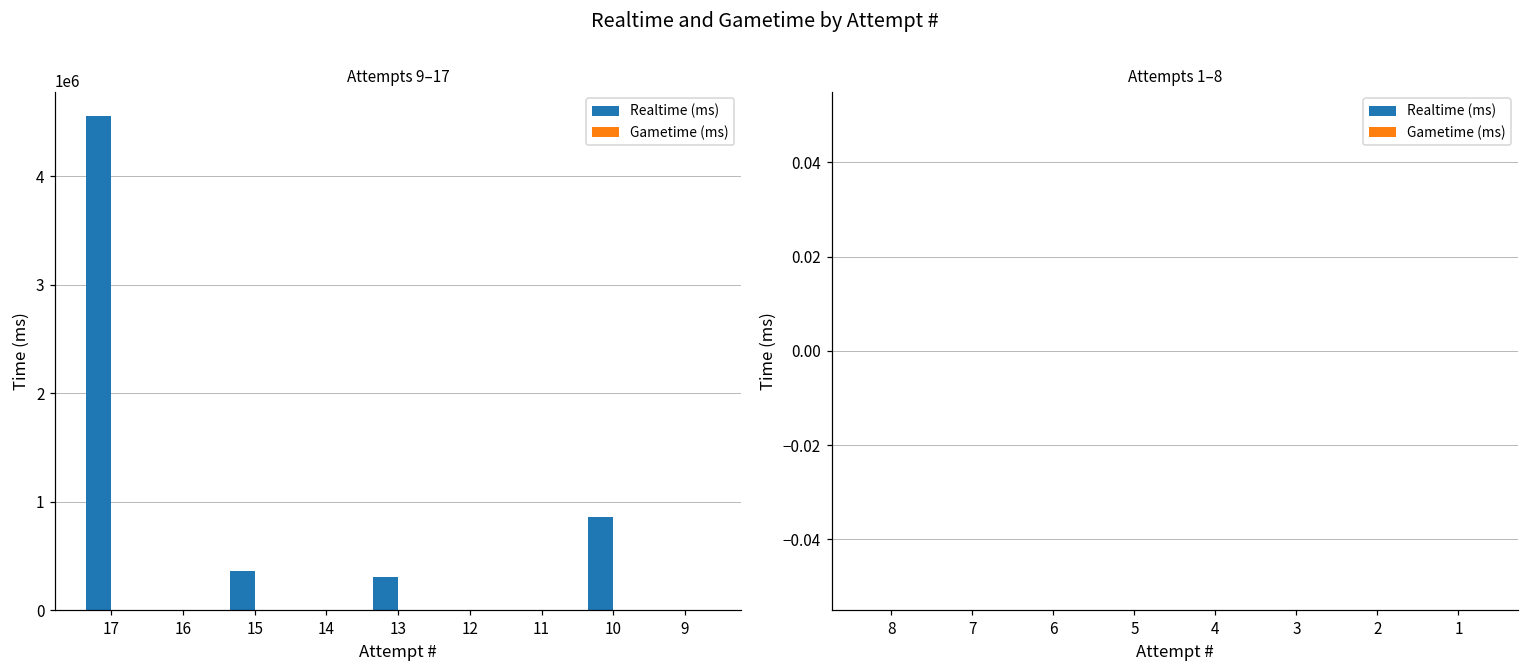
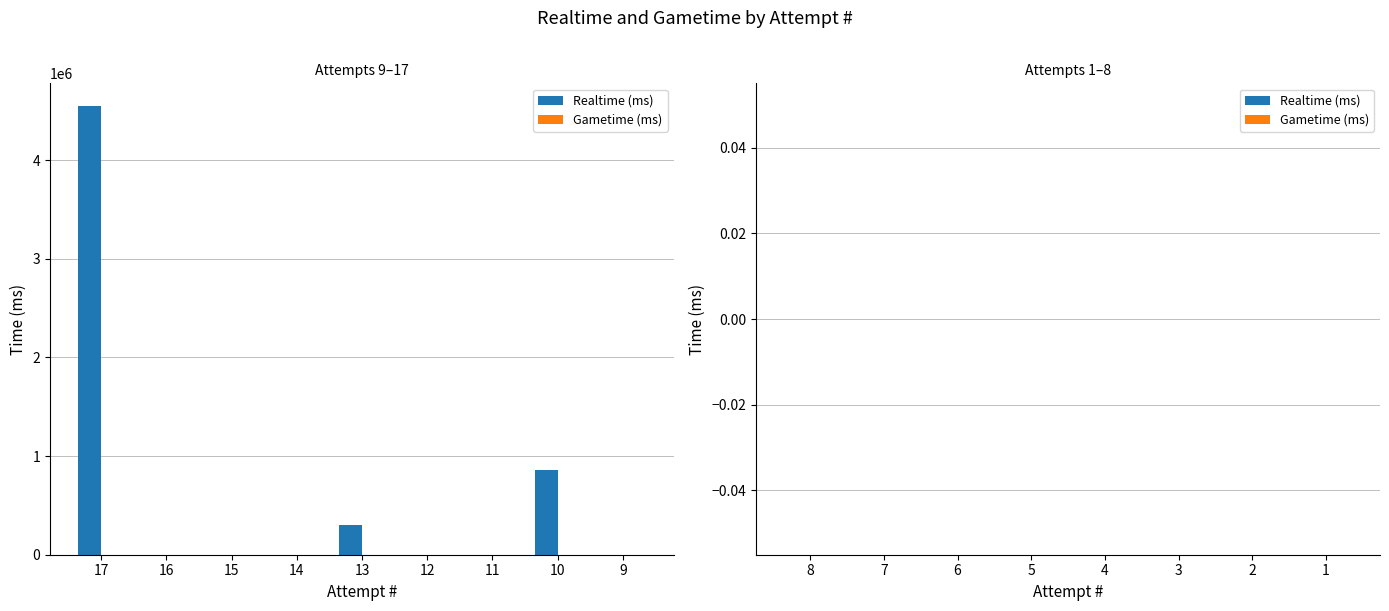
Attempts 9–17, Realtime (ms), 15: 400000 -> 0
